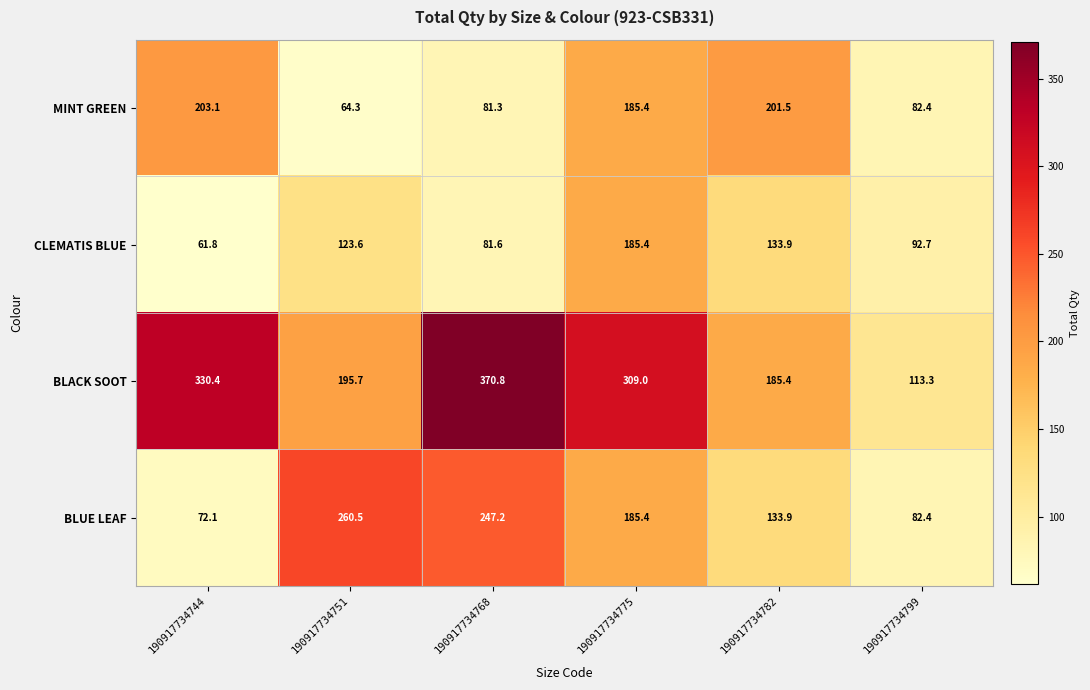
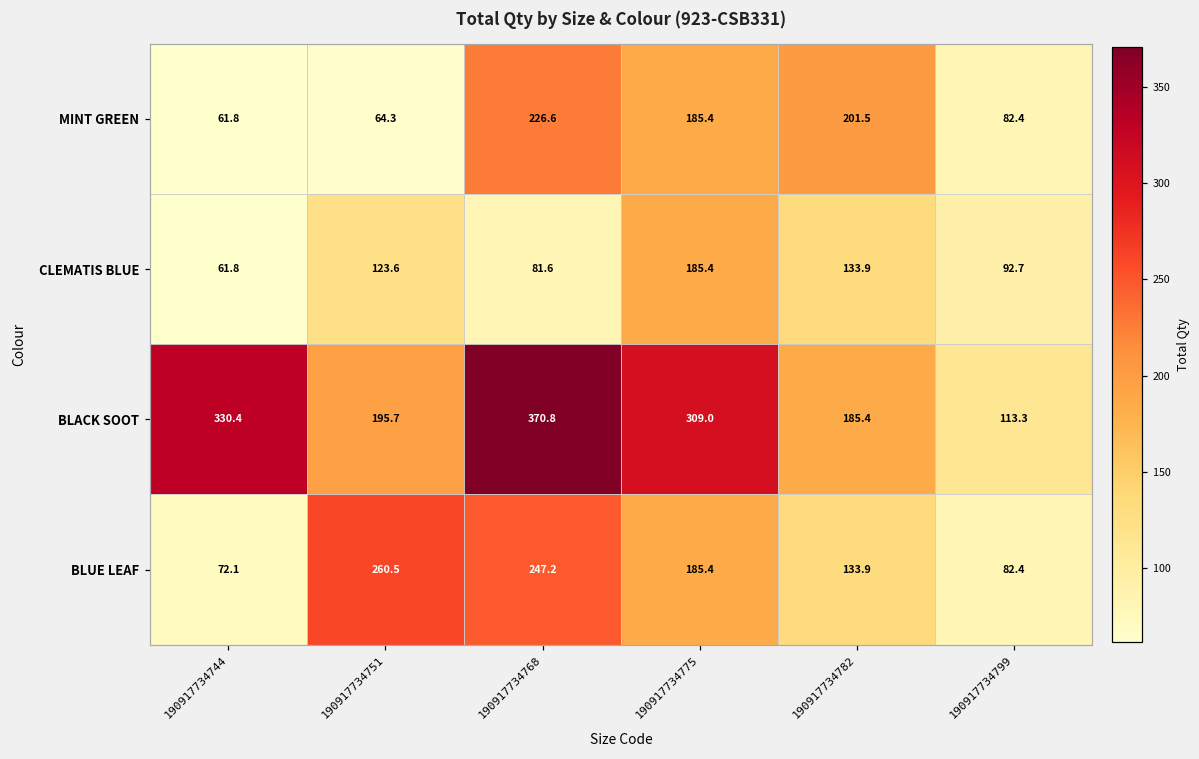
MINT GREEN, 190917734744: 203.1 -> 61.8
MINT GREEN, 190917734768: 81.3 -> 226.6
